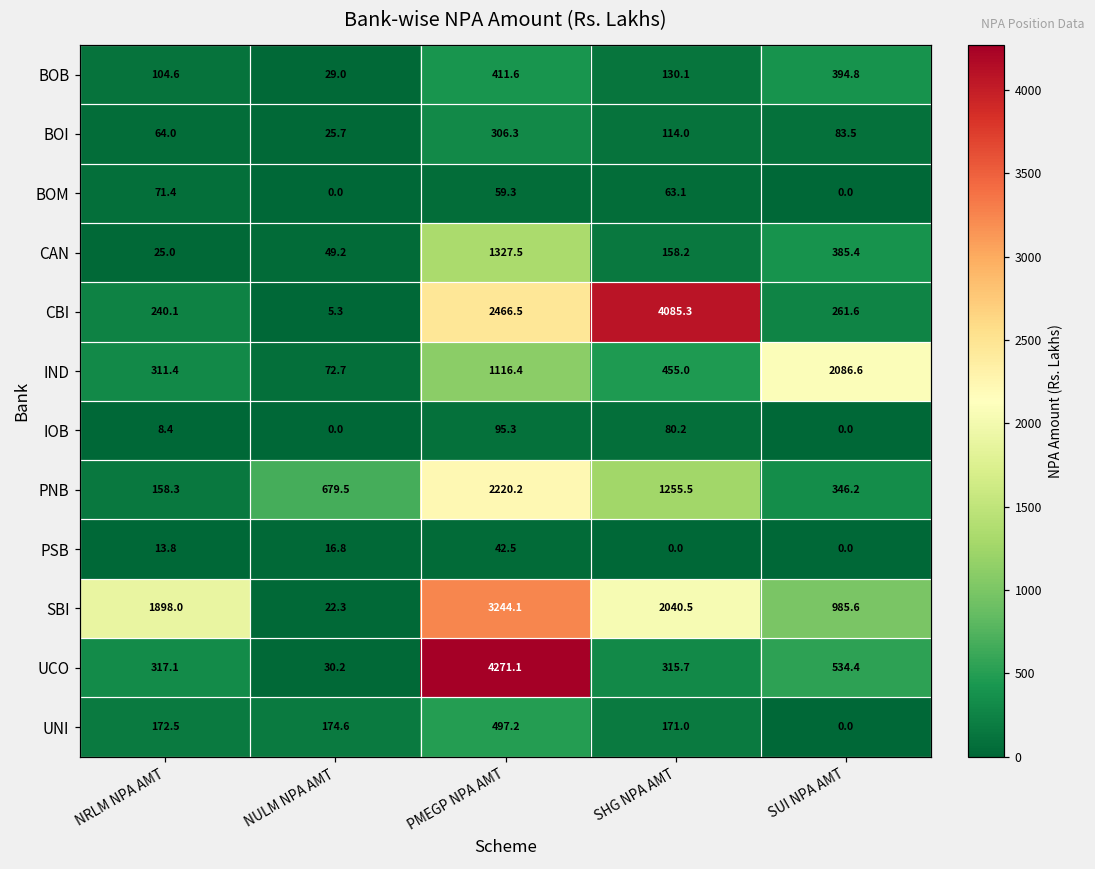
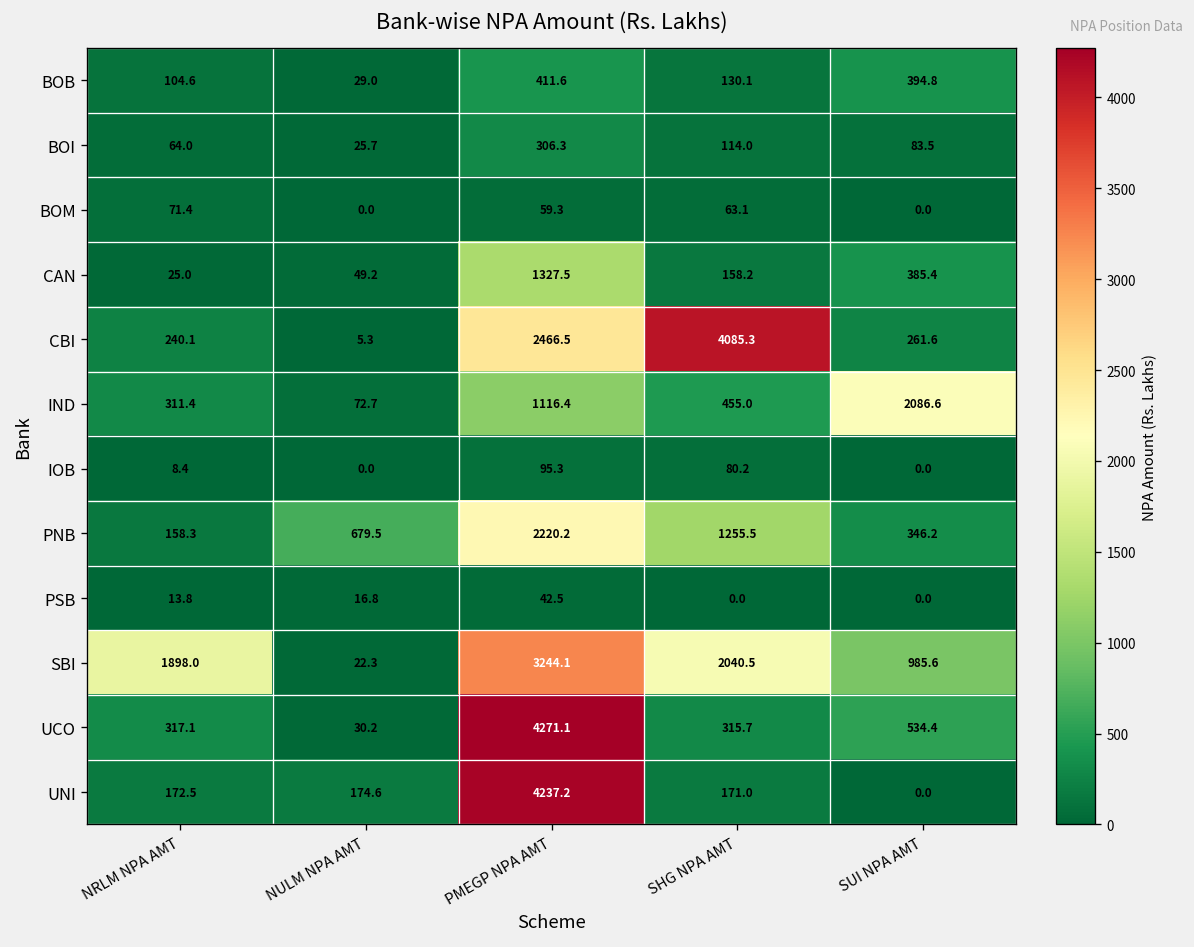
UNI, PMEGP NPA AMT: 497.2 -> 4237.2
